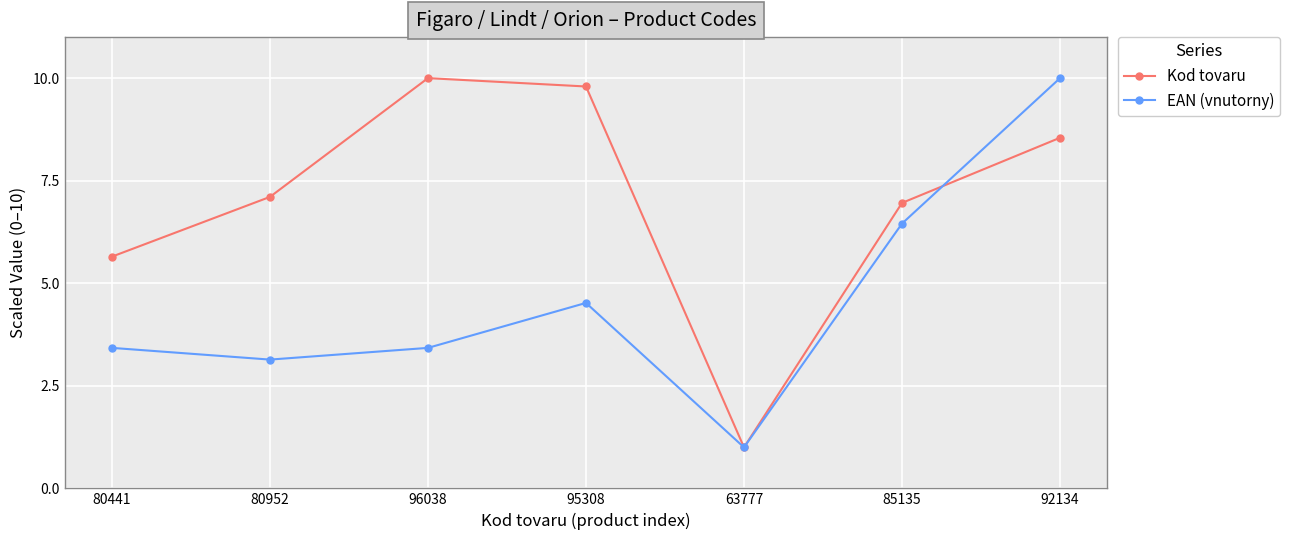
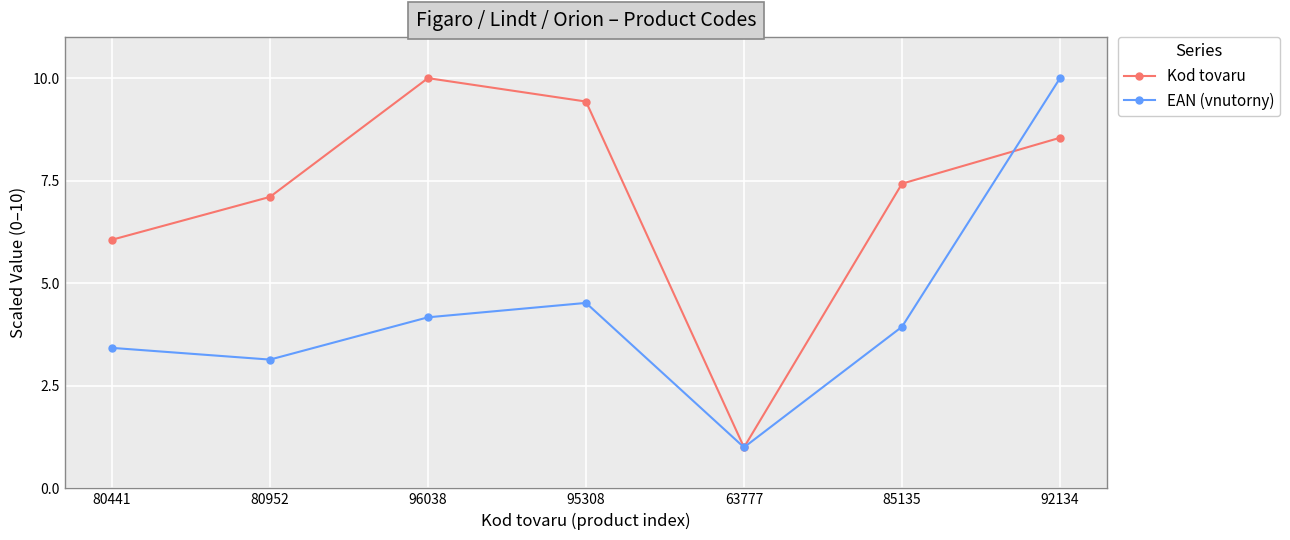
Kod tovaru, 80441: 5.6 -> 6.1
EAN (vnutorny), 96038: 3.4 -> 4.2
Kod tovaru, 95308: 9.8 -> 9.4
Kod tovaru, 85135: 7.0 -> 7.4
EAN (vnutorny), 85135: 6.5 -> 3.9
